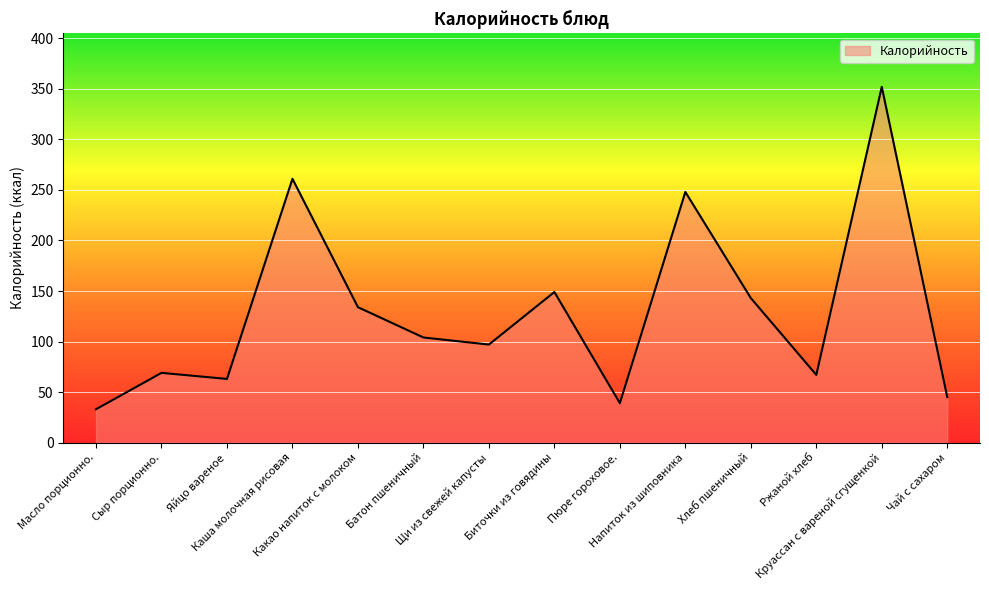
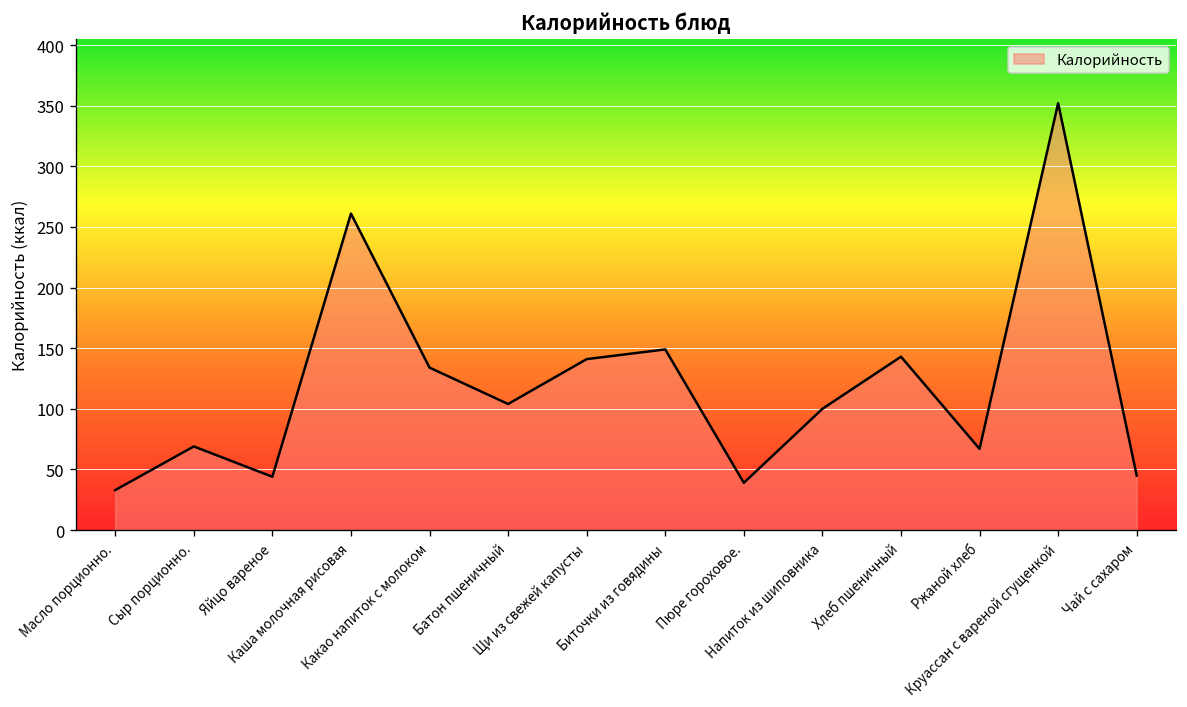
Яйцо вареное: 63 -> 44
Щи из свежей капусты: 97 -> 141
Напиток из шиповника: 248 -> 100
